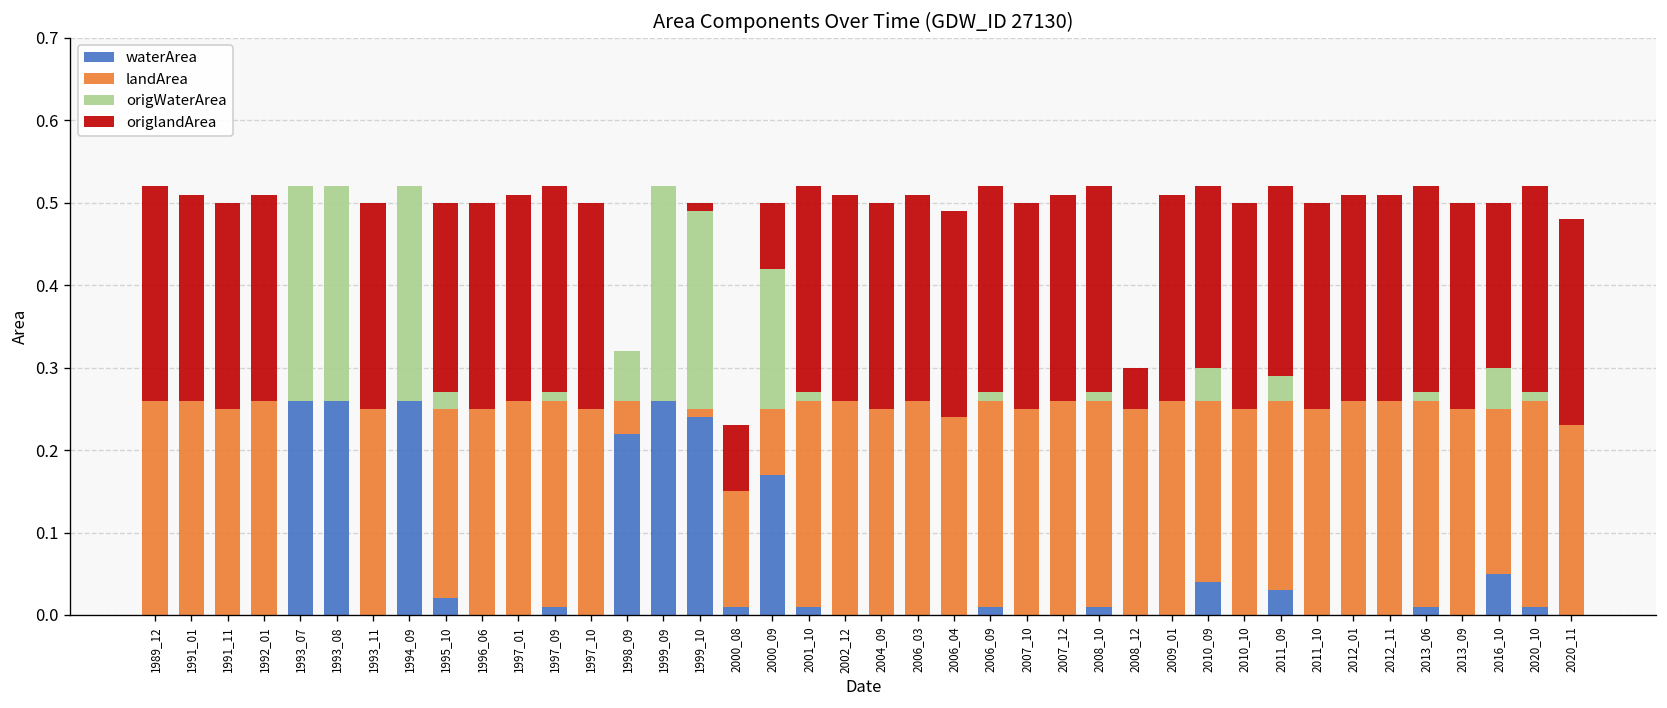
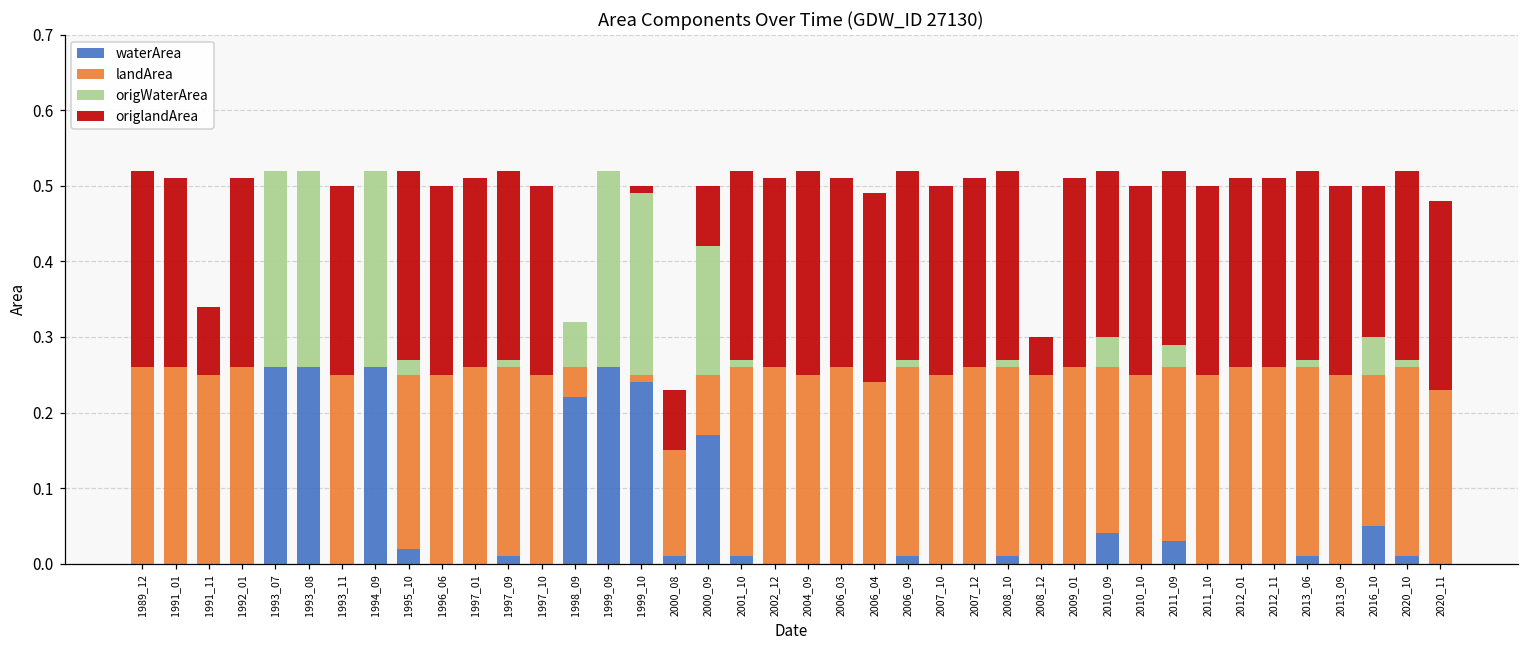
origlandArea, 1991_11: 0.25 -> 0.09
origlandArea, 1995_10: 0.23 -> 0.25
origlandArea, 2004_09: 0.25 -> 0.27
